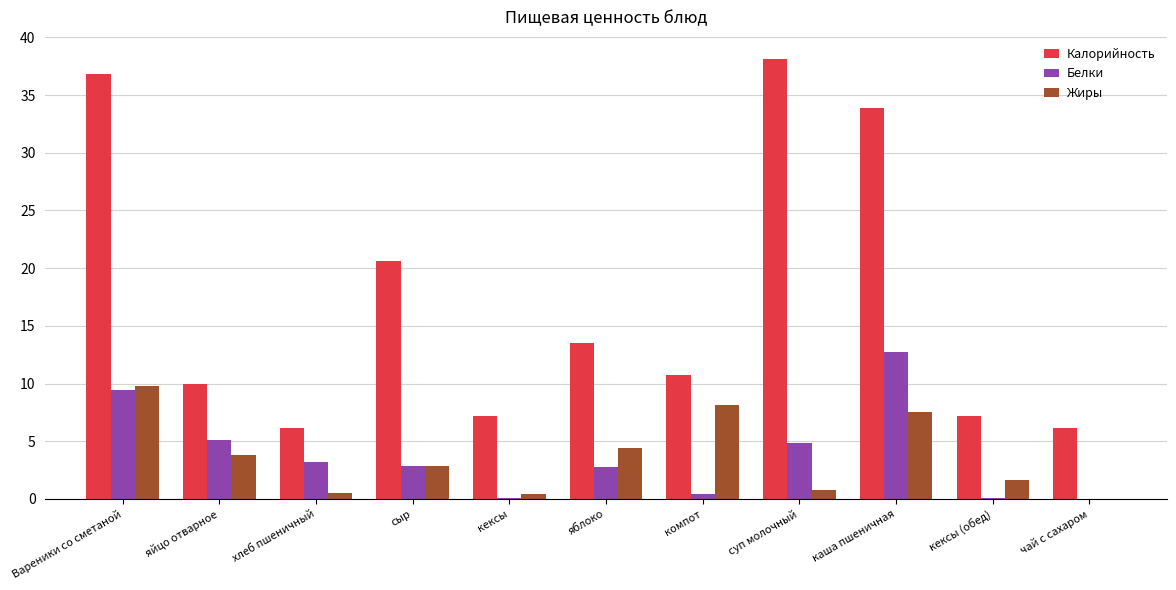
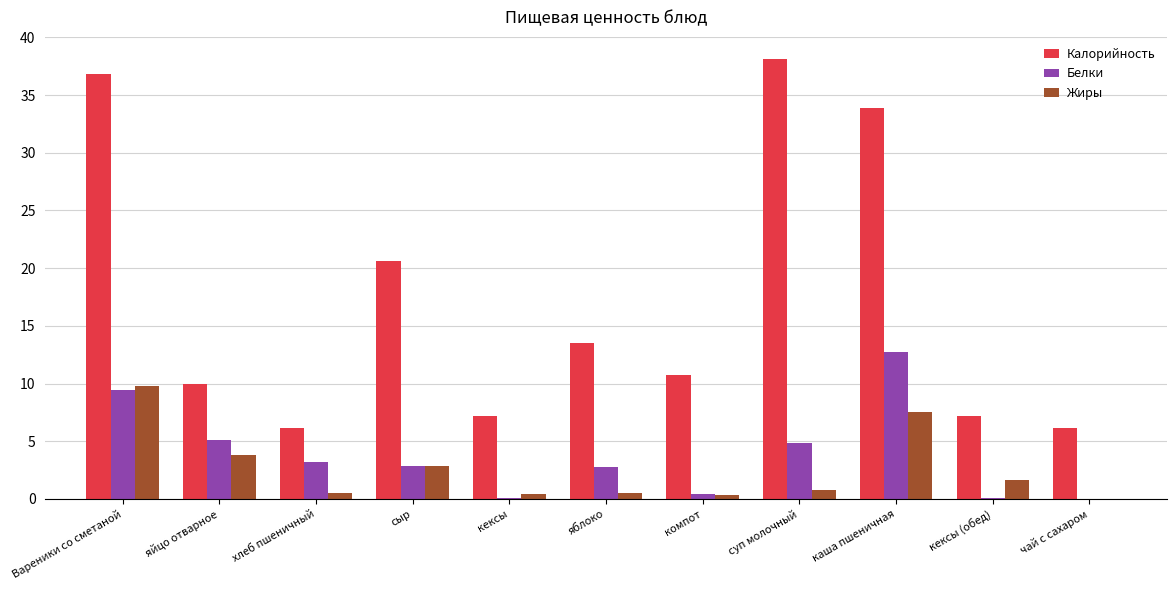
Жиры, яблоко: 4.4 -> 0.5
Жиры, компот: 8.1 -> 0.3
